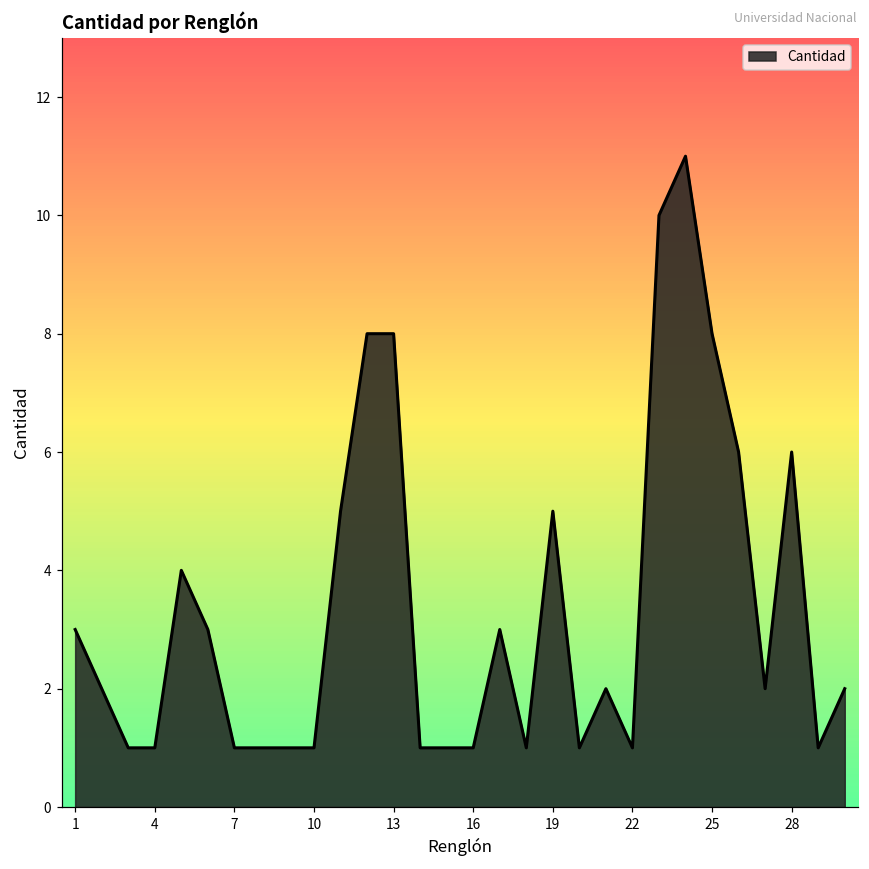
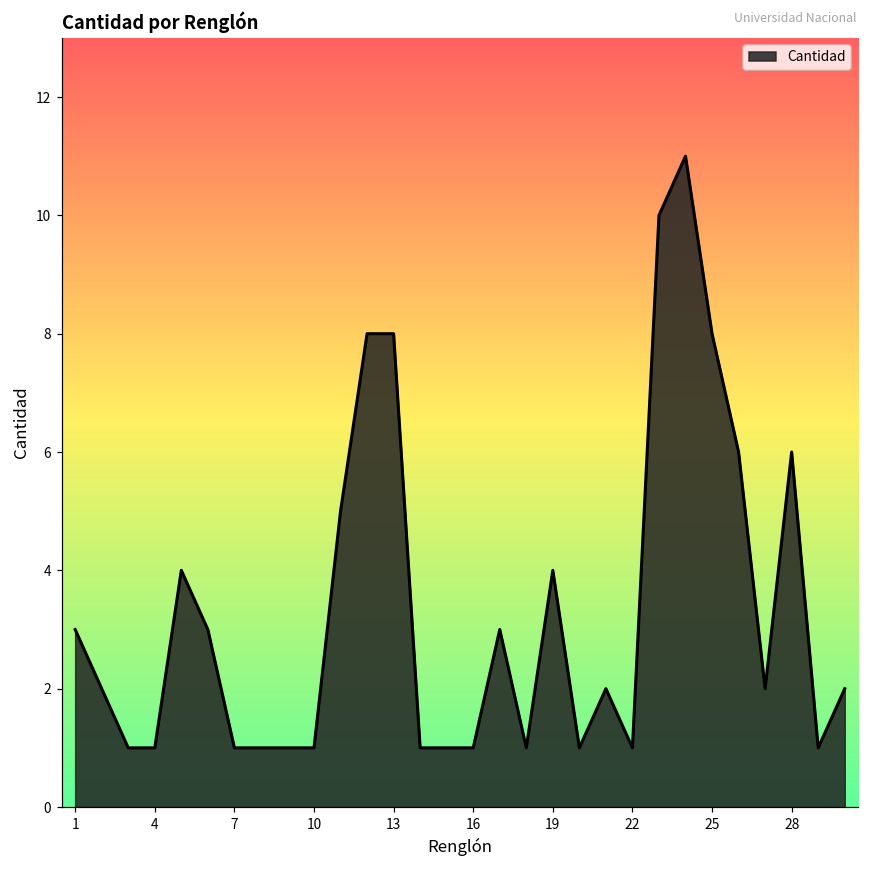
19: 5 -> 4
